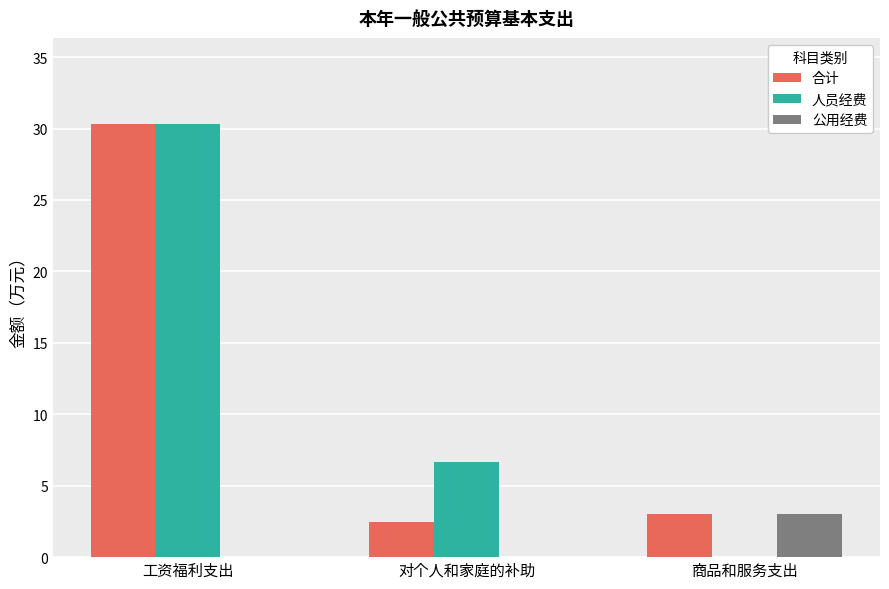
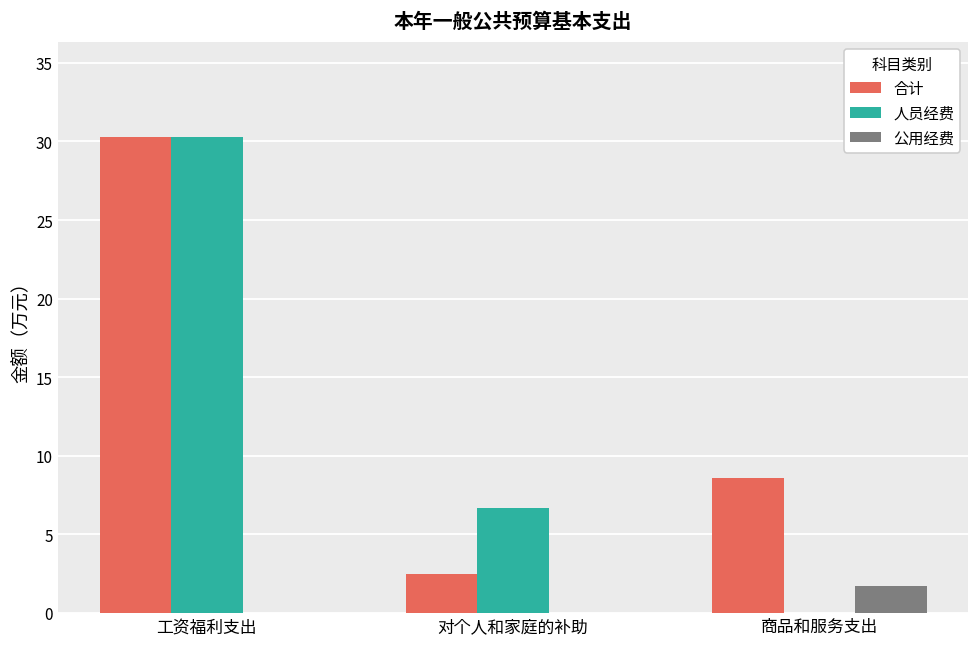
合计, 商品和服务支出: 3.0 -> 8.6
公用经费, 商品和服务支出: 3.0 -> 1.7
